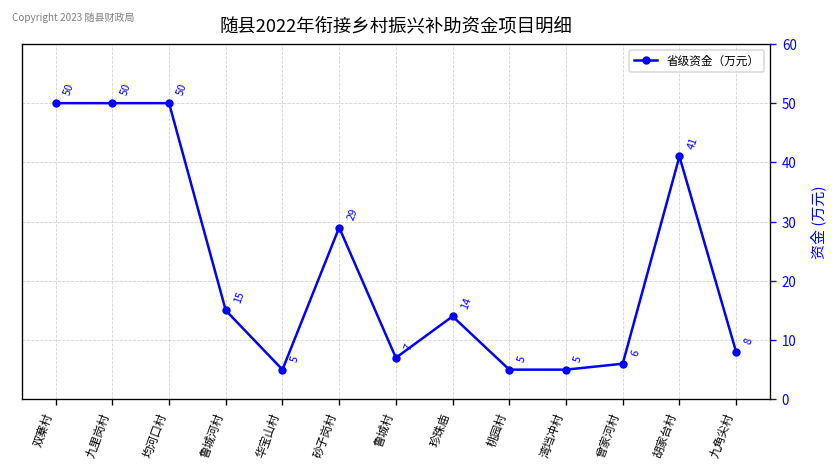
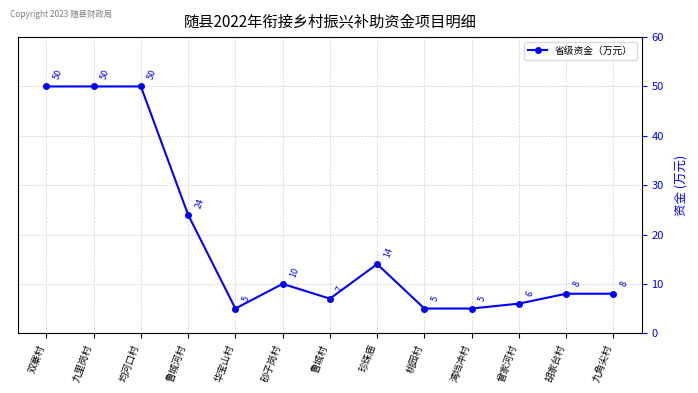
鲁城河村: 15 -> 24
砂子岗村: 29 -> 10
胡家台村: 41 -> 8
